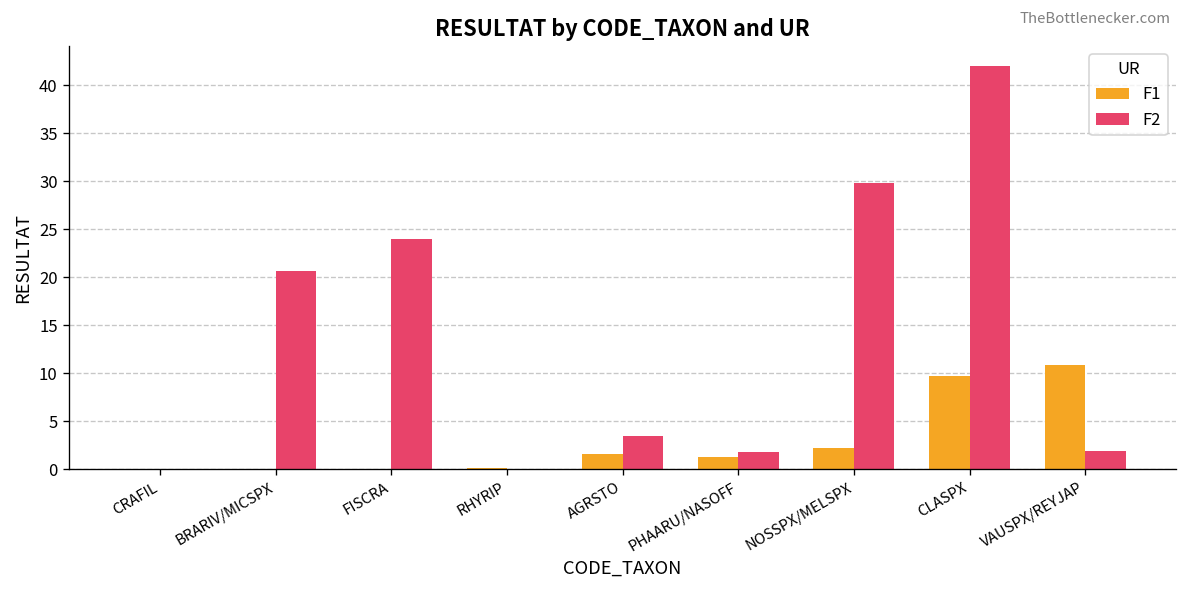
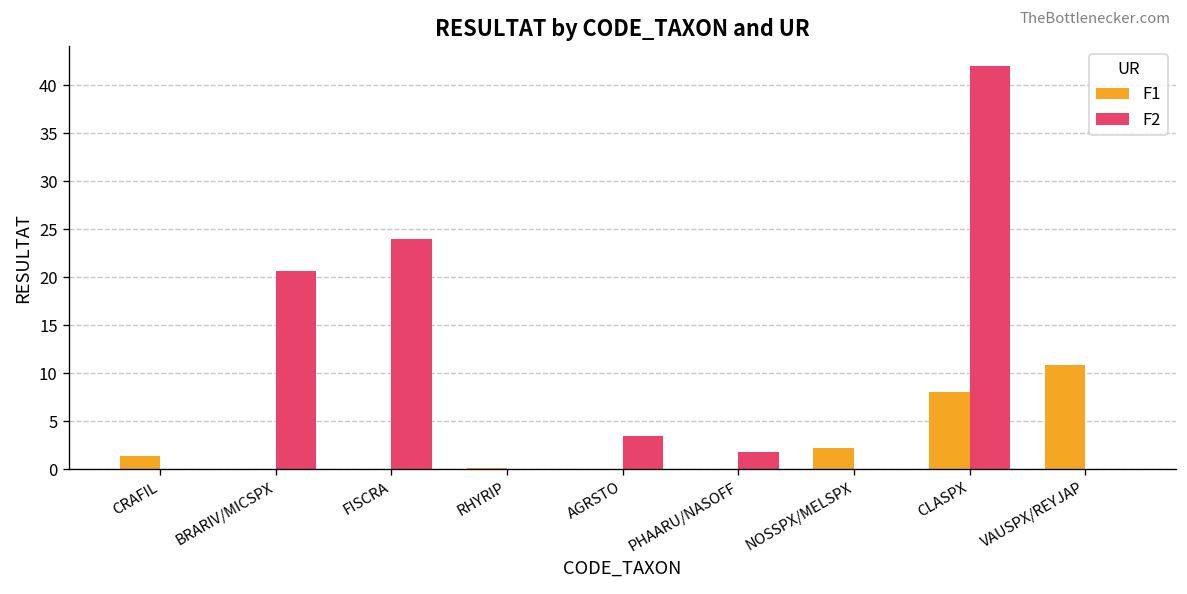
F1, CRAFIL: 0 -> 1
F1, AGRSTO: 2 -> 0
F1, PHAARU/NASOFF: 1 -> 0
F2, NOSSPX/MELSPX: 30 -> 0
F1, CLASPX: 10 -> 8
F2, VAUSPX/REYJAP: 2 -> 0
